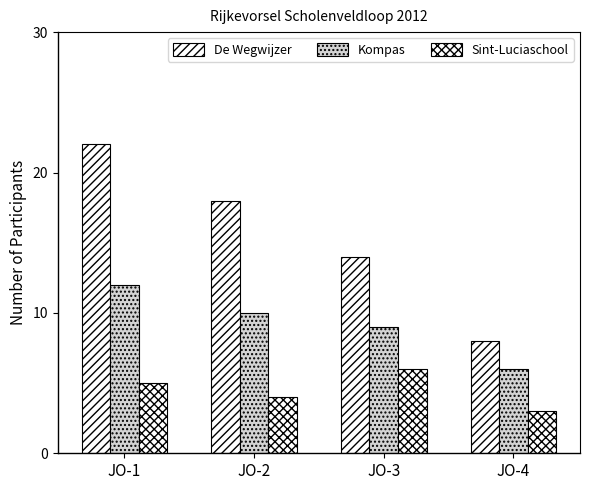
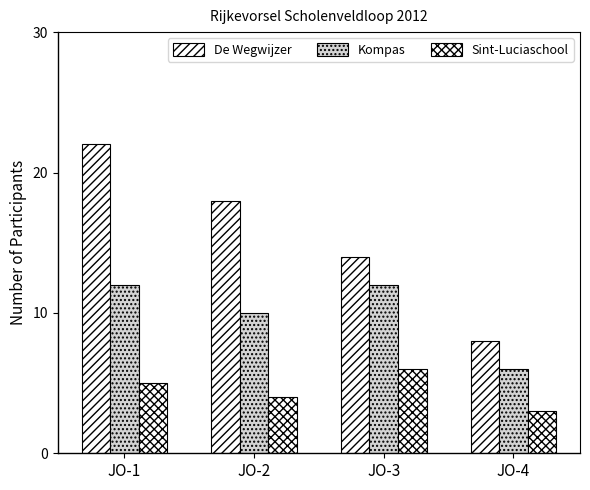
Kompas, JO-3: 9 -> 12
